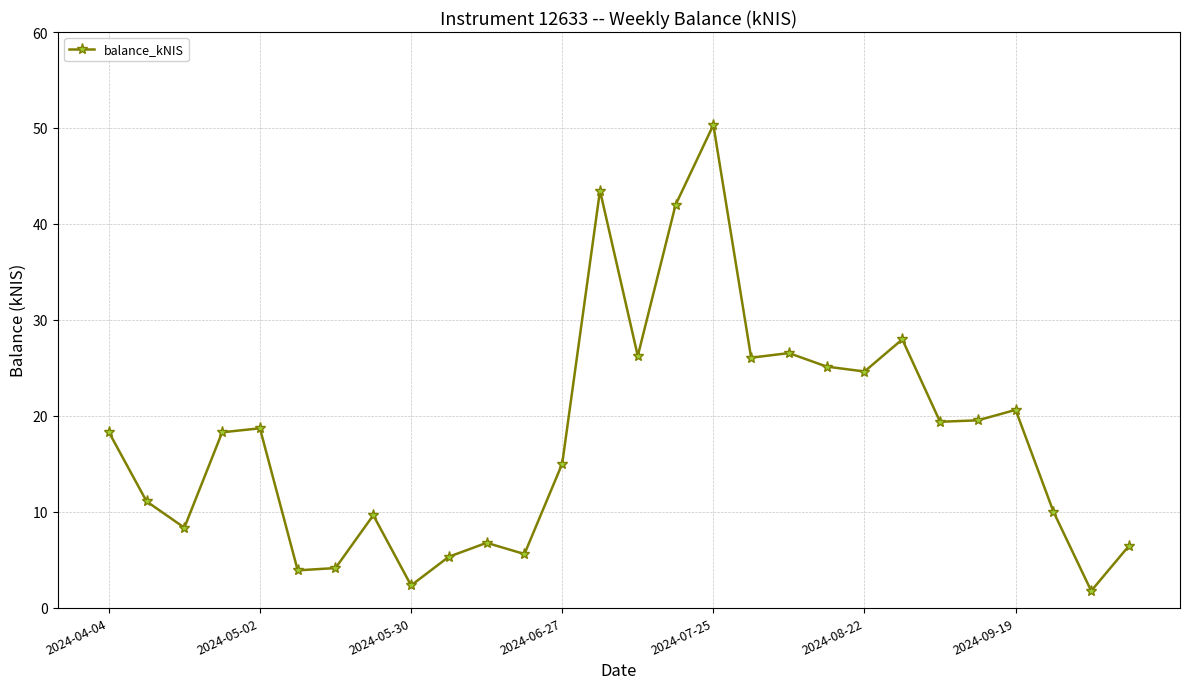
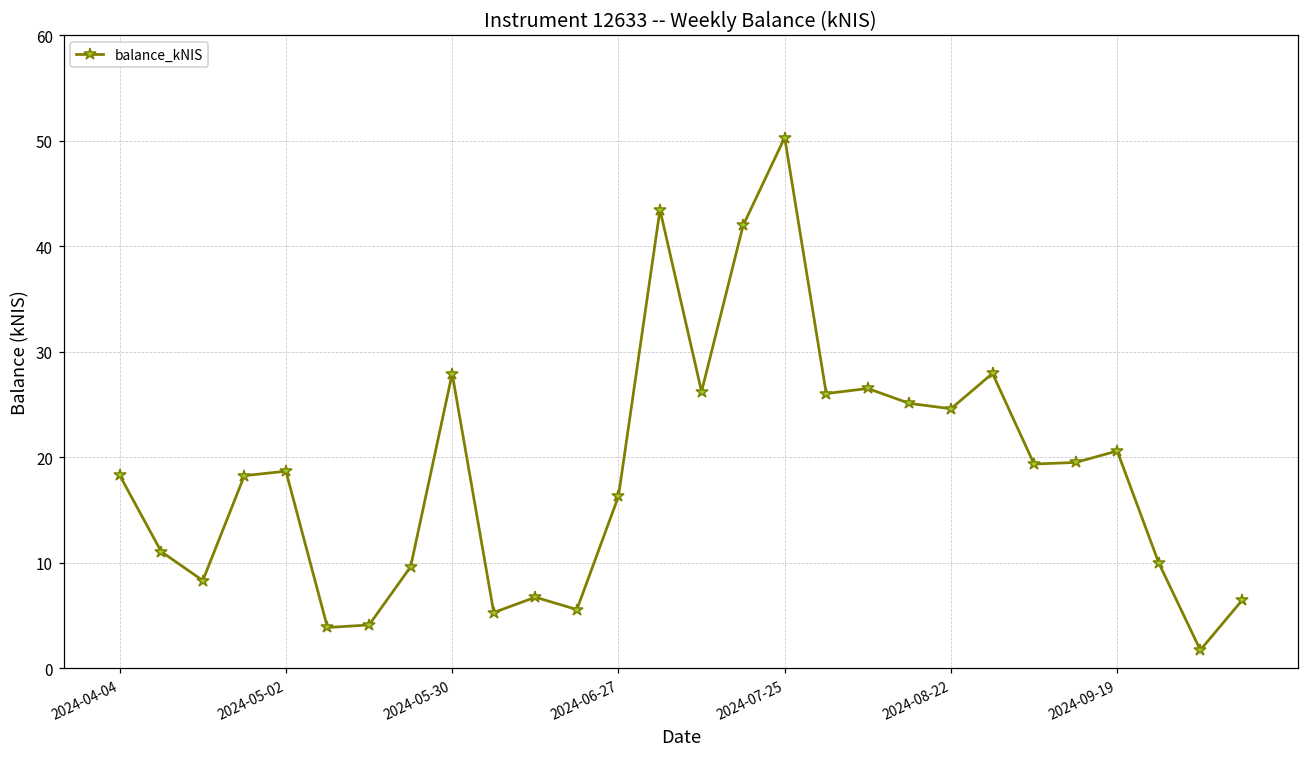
2024-05-30: 2 -> 28
2024-06-27: 15 -> 16
